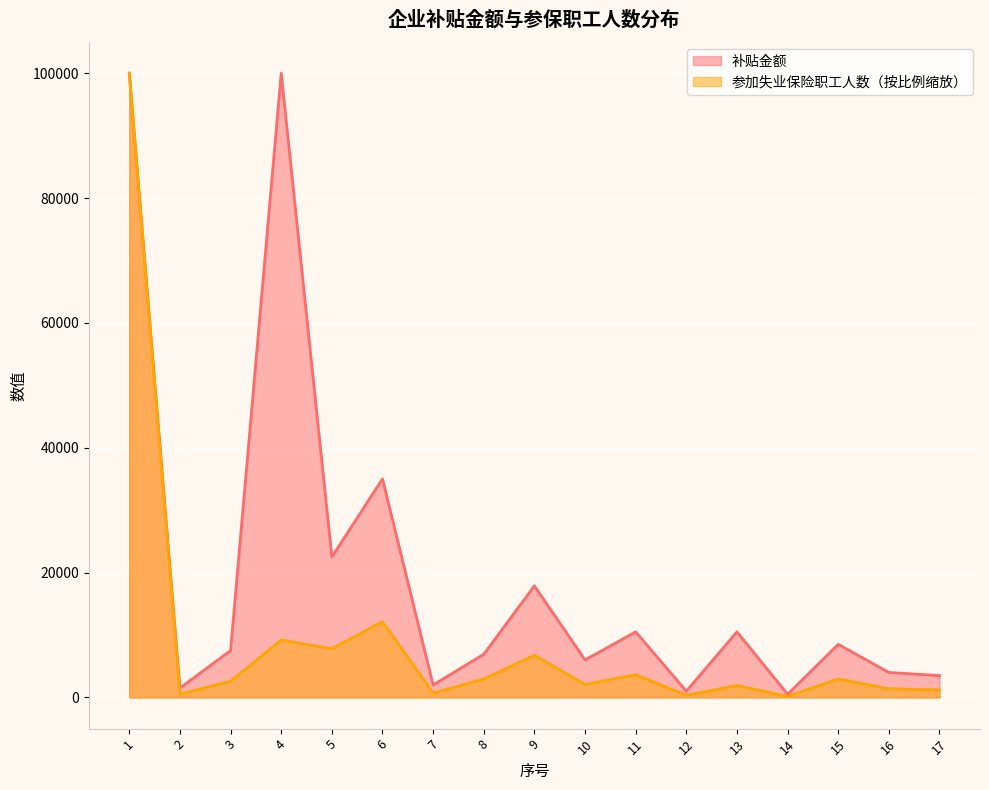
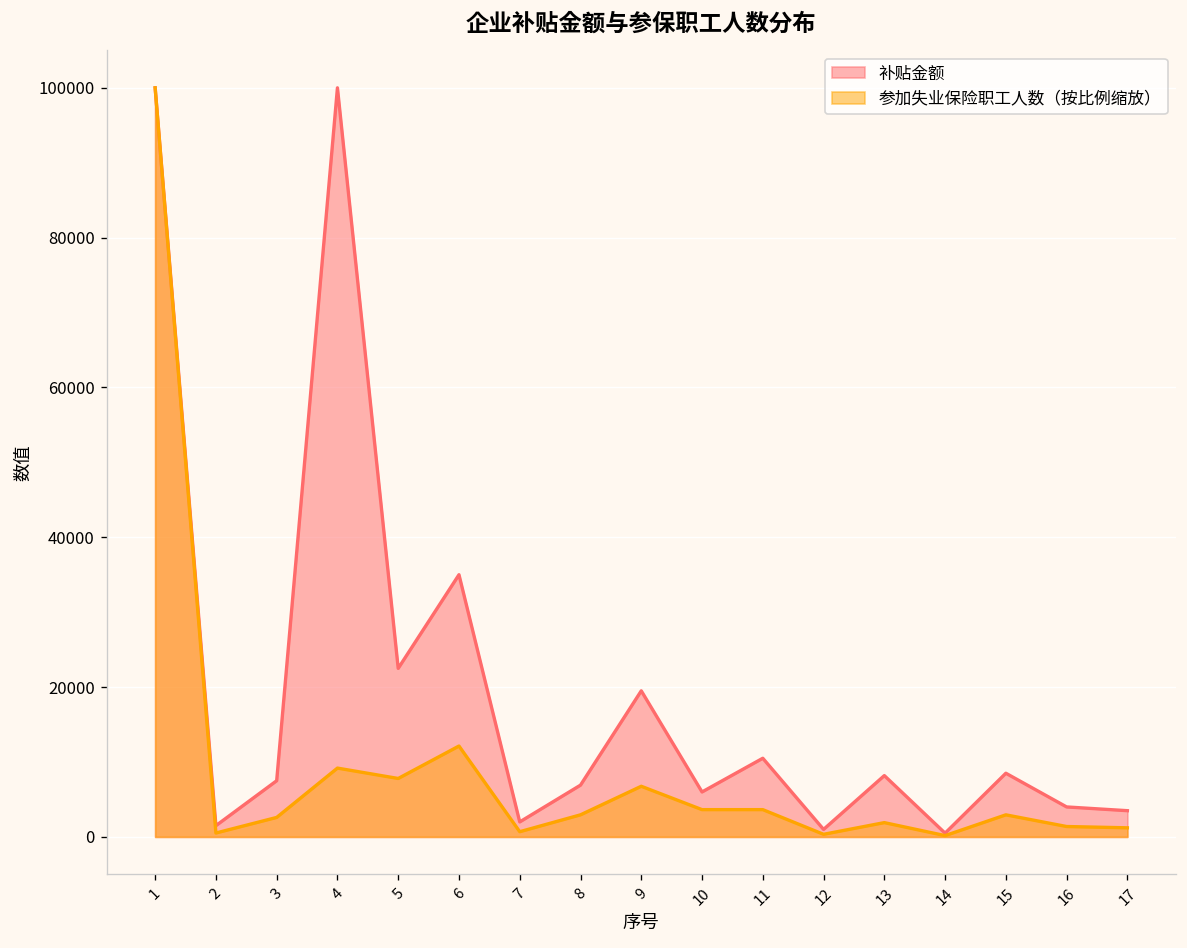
补贴金额, 9: 18000 -> 20000
参加失业保险职工人数（按比例缩放）, 10: 2000 -> 4000
补贴金额, 13: 11000 -> 8000
